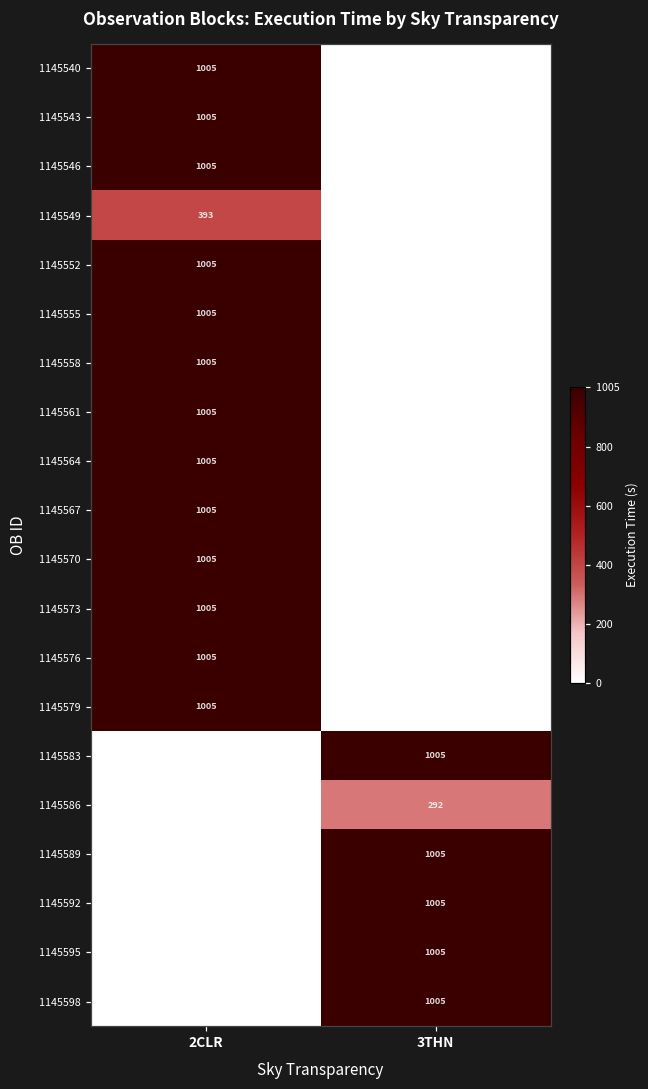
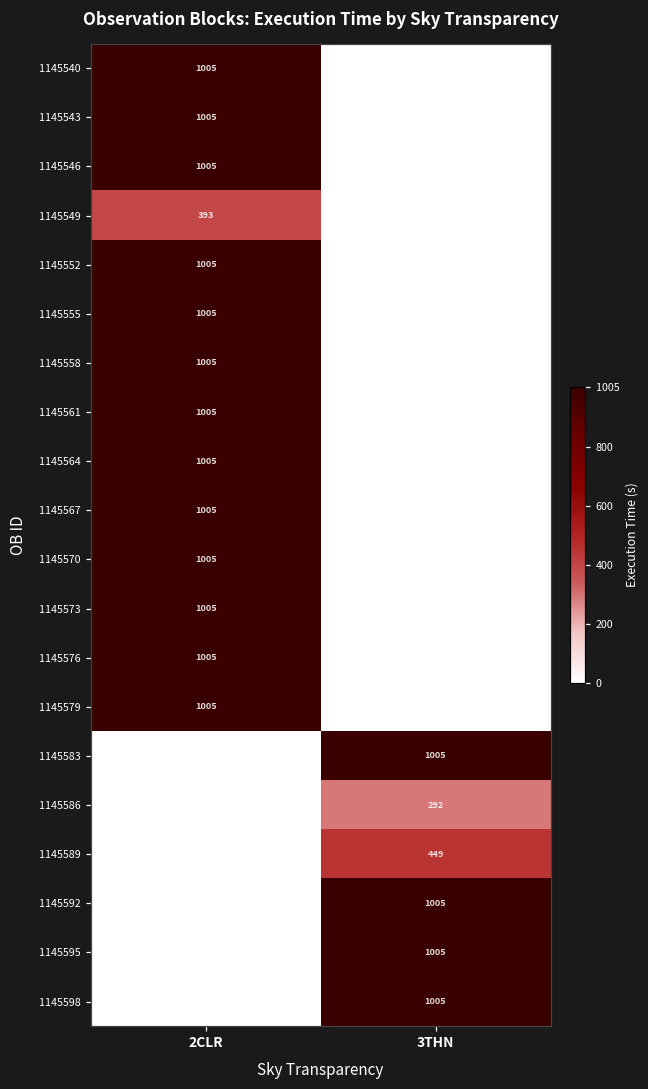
1145589, 3THN: 1005 -> 449
